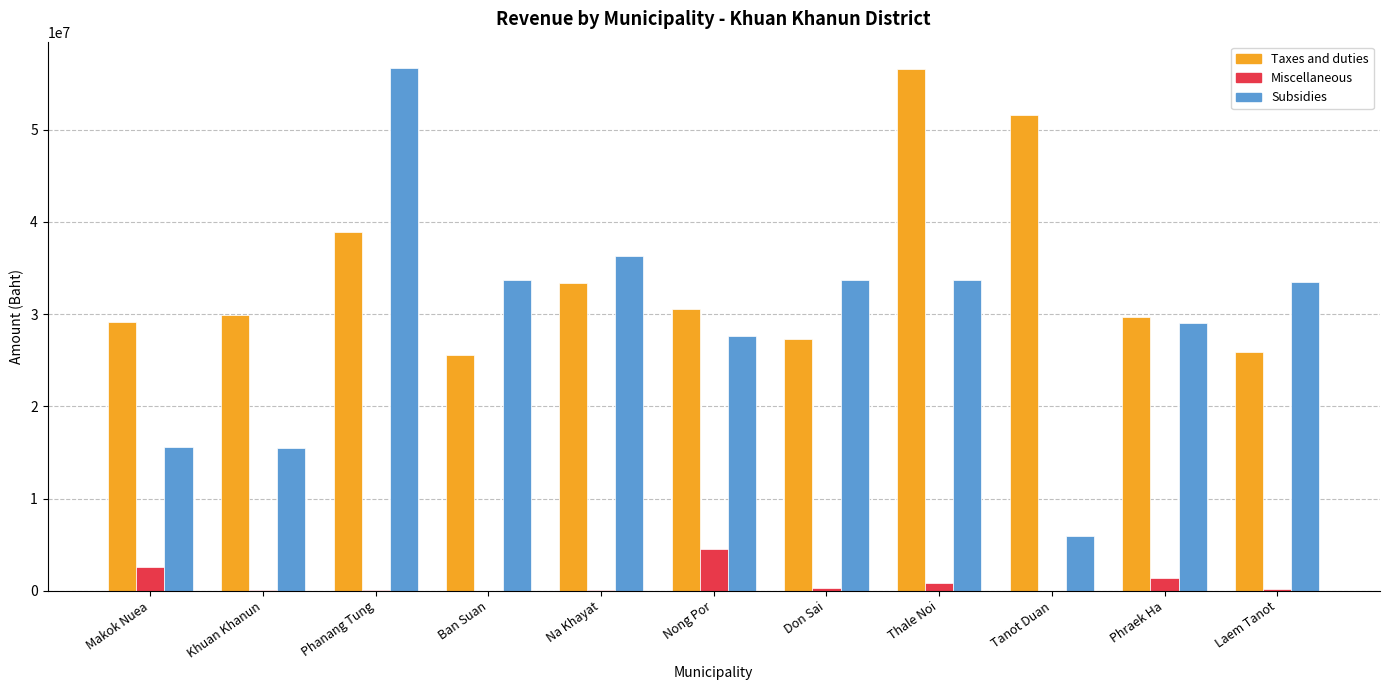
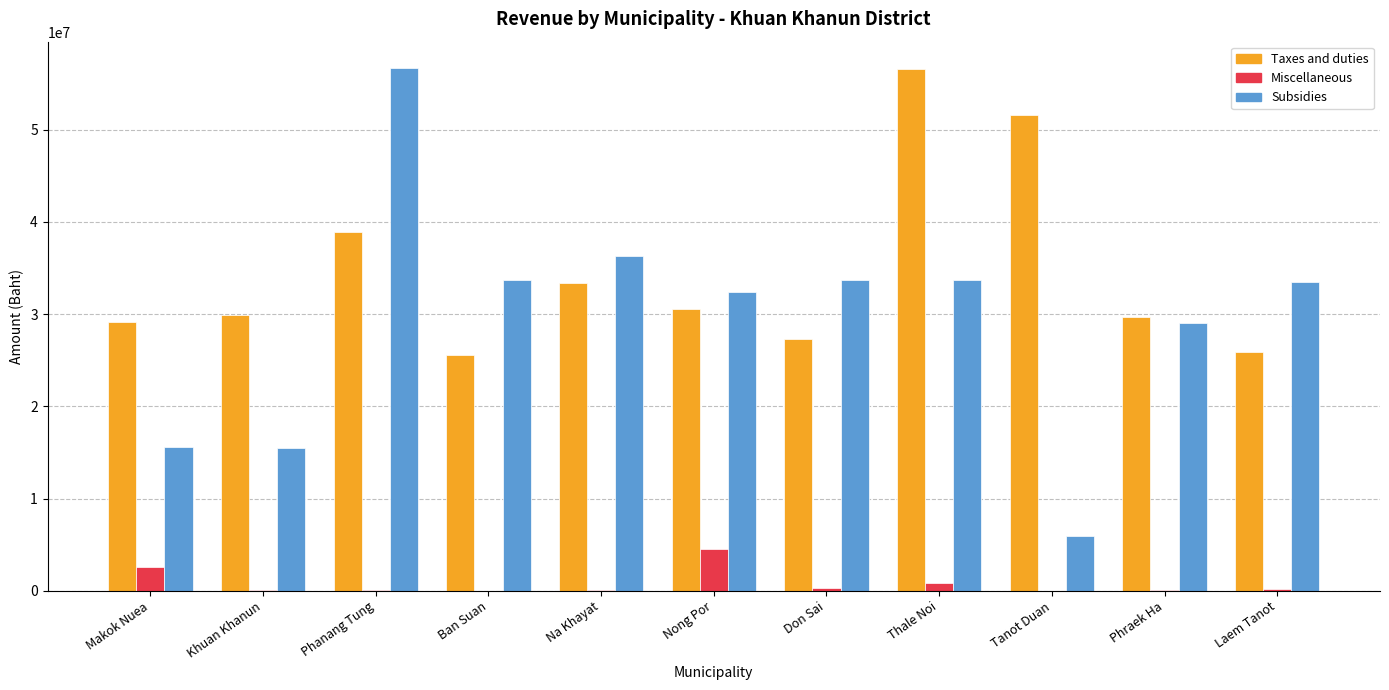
Subsidies, Nong Por: 28000000 -> 32000000
Miscellaneous, Phraek Ha: 1000000 -> 0
